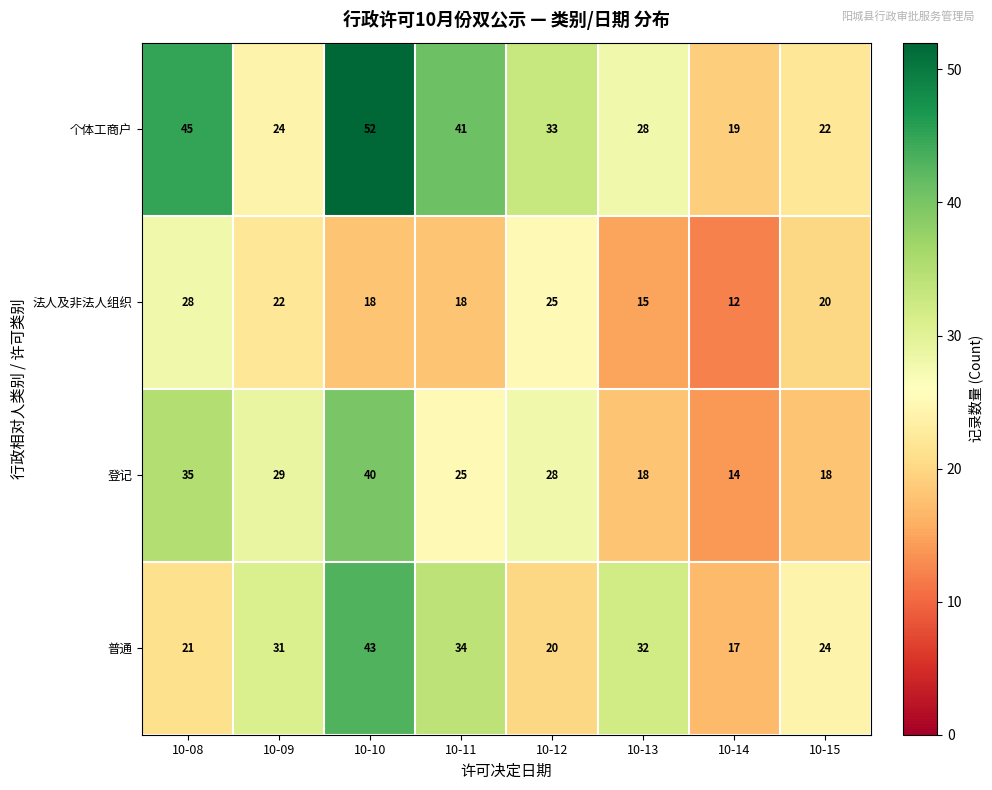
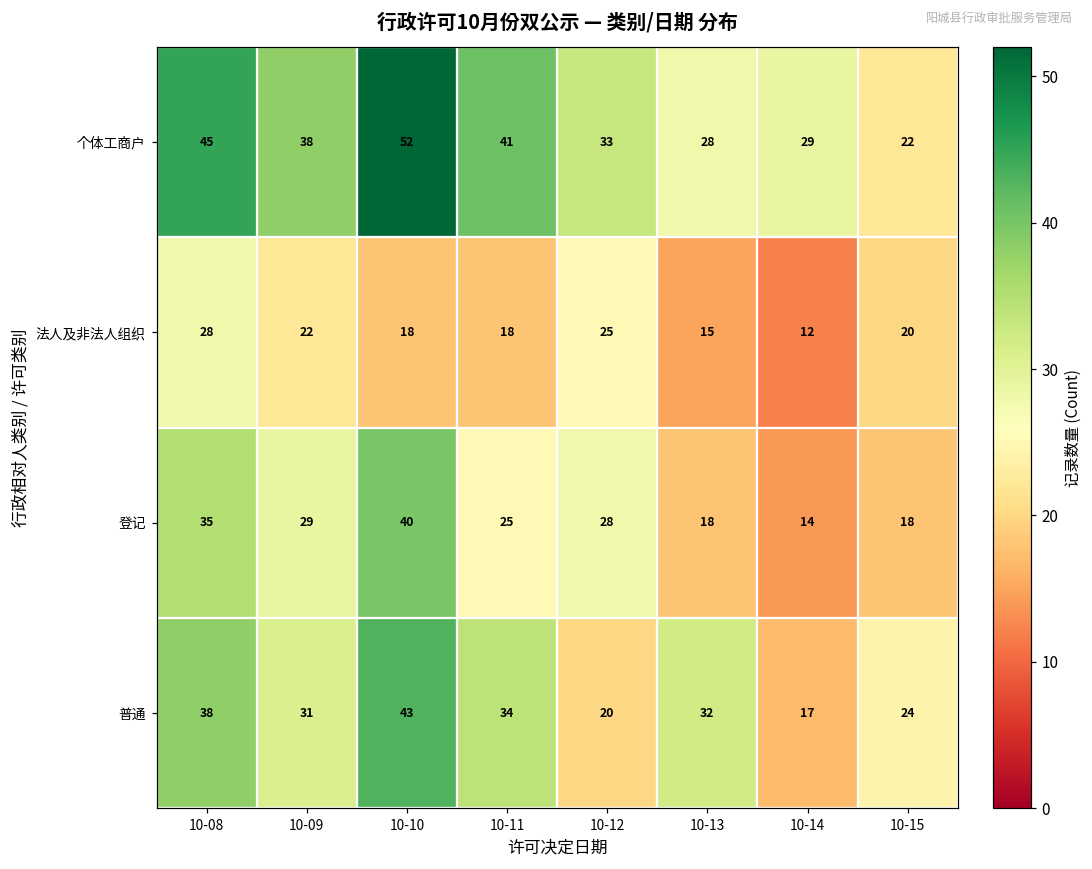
个体工商户, 10-09: 24 -> 38
个体工商户, 10-14: 19 -> 29
普通, 10-08: 21 -> 38
